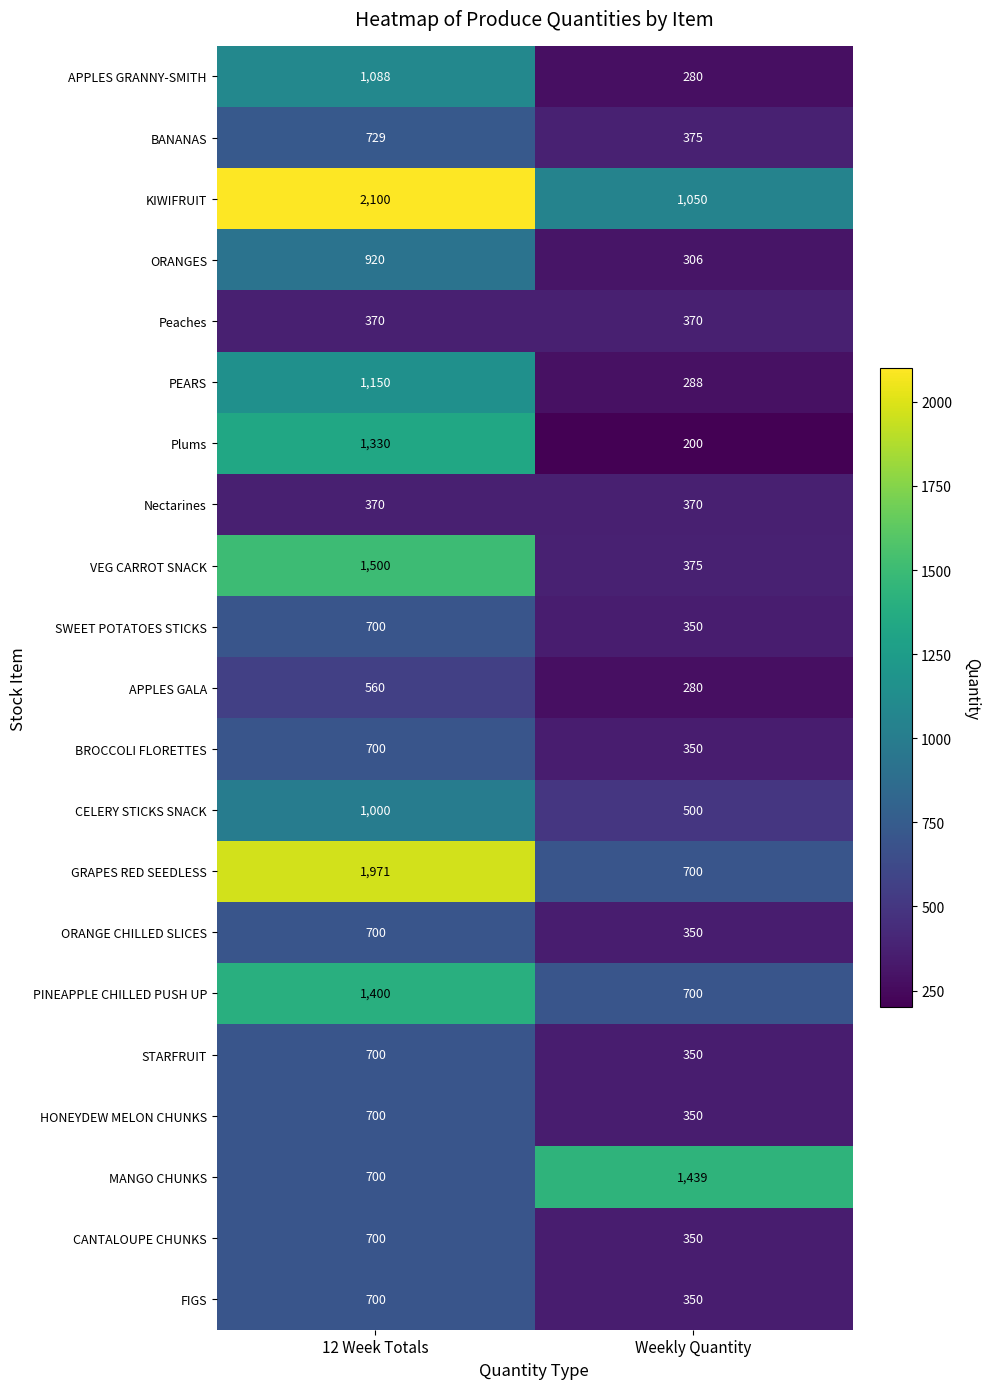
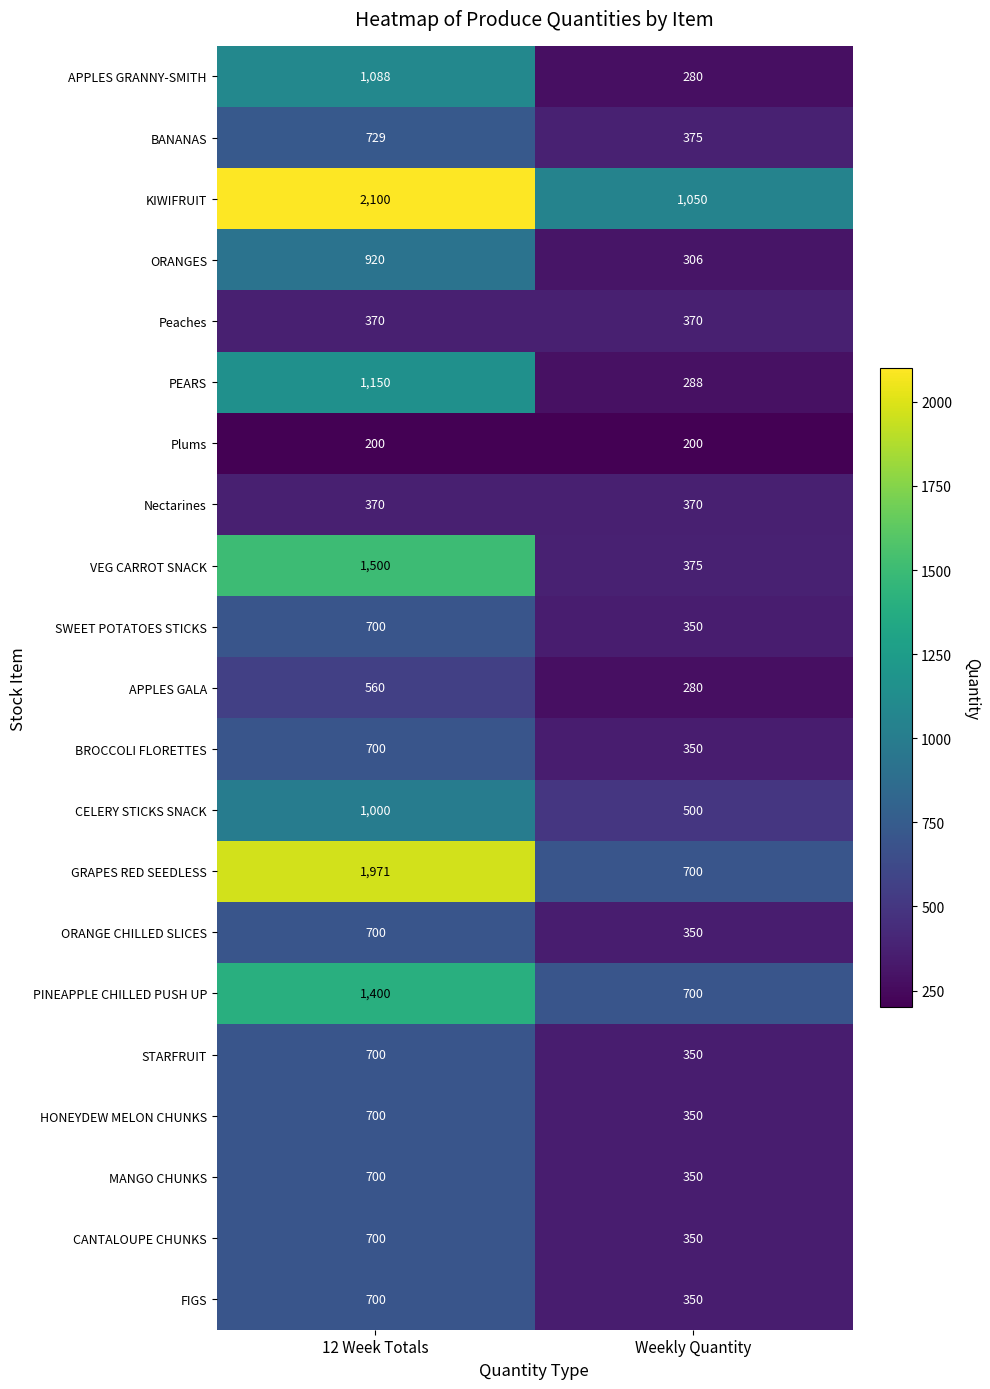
Plums, 12 Week Totals: 1,330 -> 200
MANGO CHUNKS, Weekly Quantity: 1,439 -> 350
